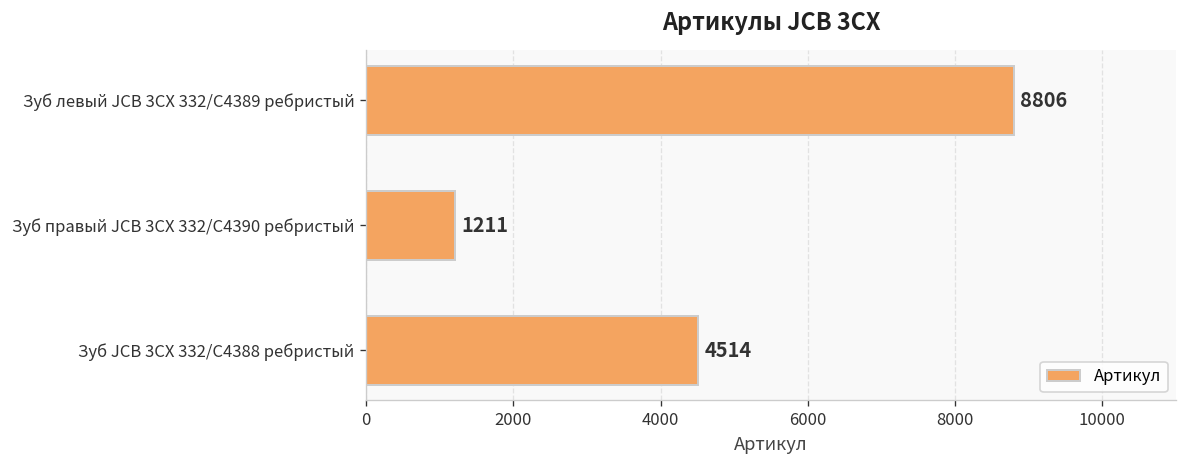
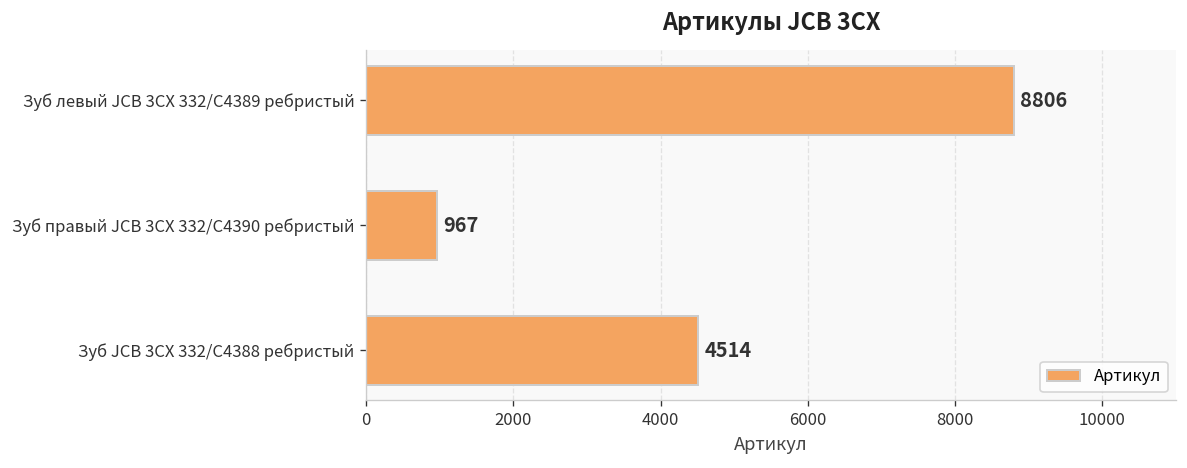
Зуб правый JCB 3CX 332/C4390 ребристый: 1211 -> 967
